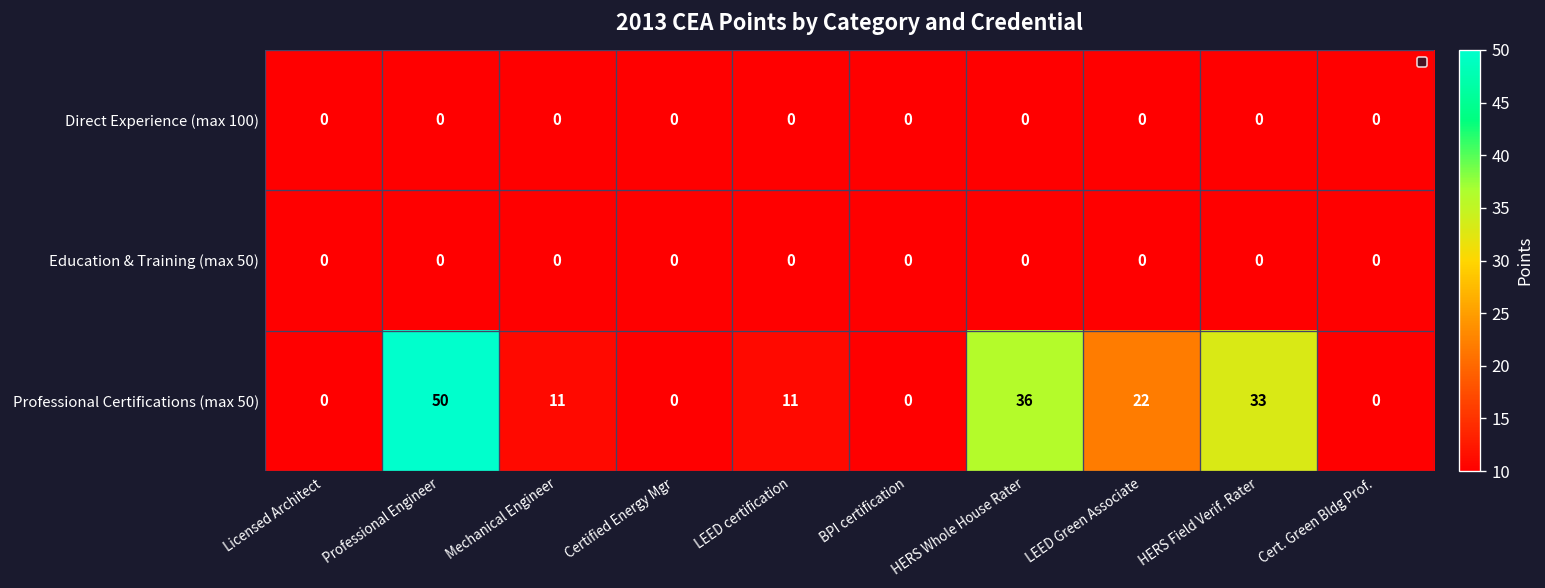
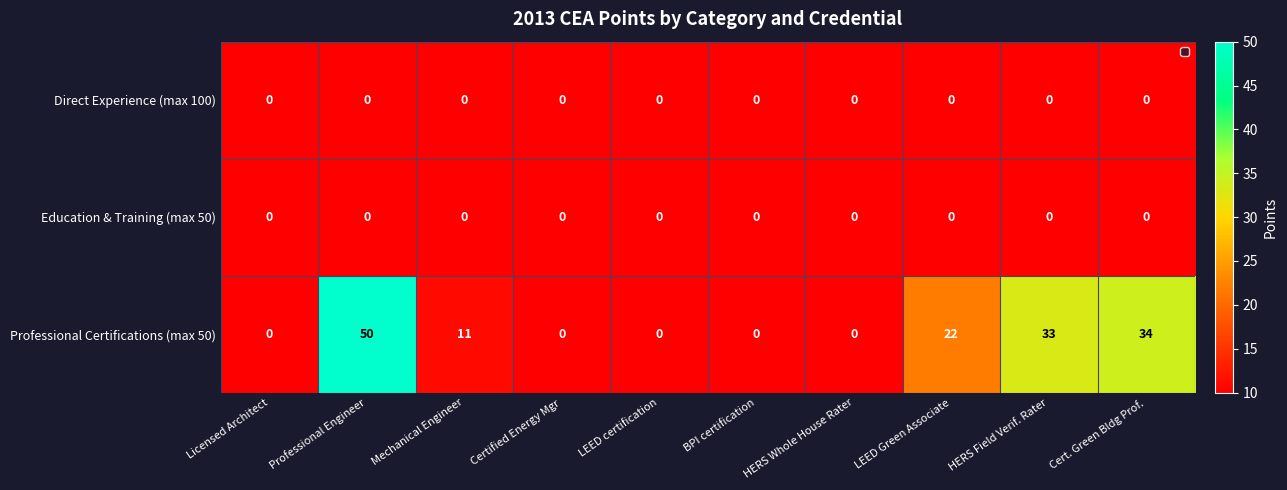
Professional Certifications (max 50), LEED certification: 11 -> 0
Professional Certifications (max 50), HERS Whole House Rater: 36 -> 0
Professional Certifications (max 50), Cert. Green Bldg Prof.: 0 -> 34
